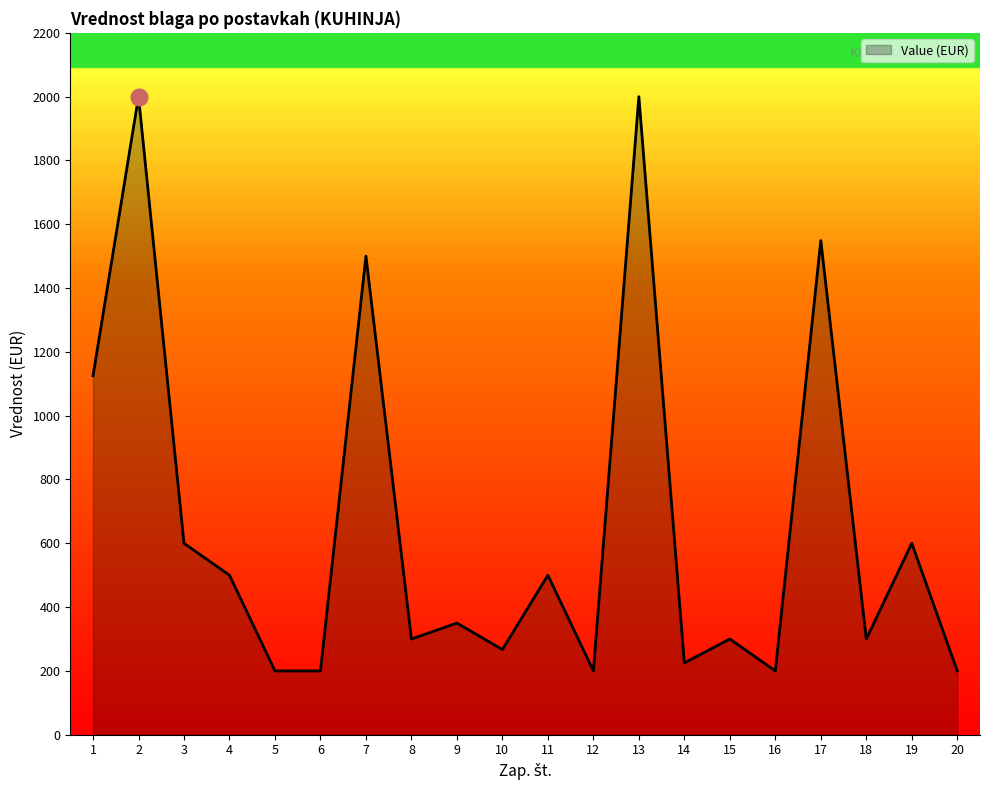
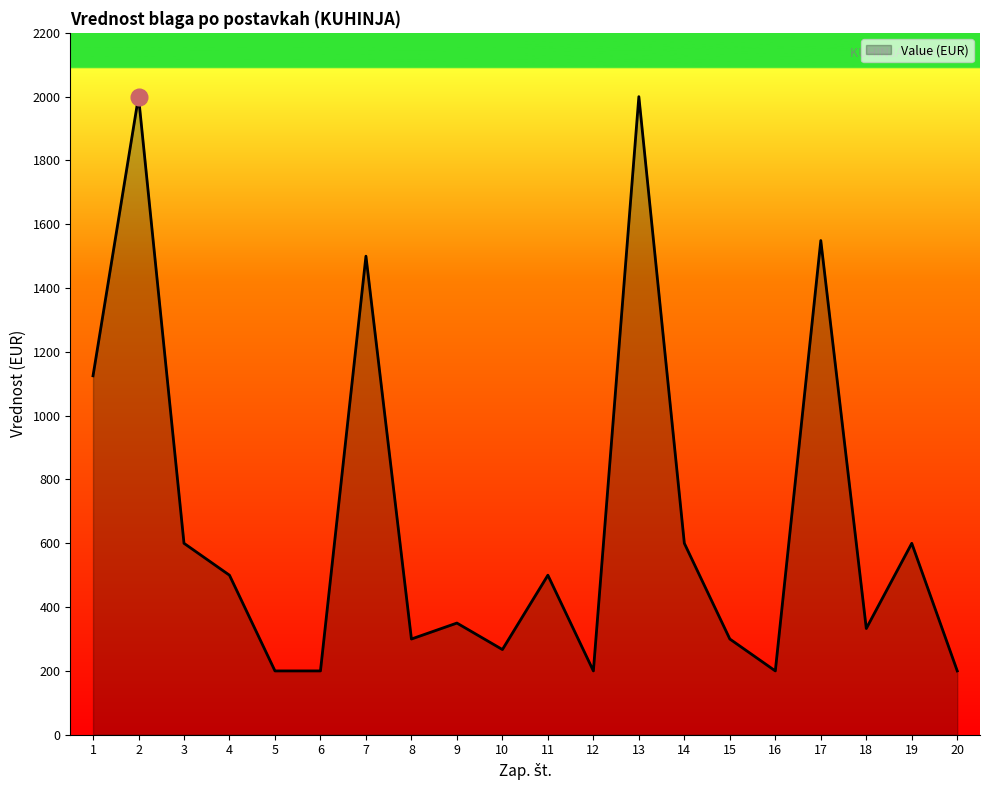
Value (EUR), 14: 230 -> 600
Value (EUR), 18: 300 -> 330
